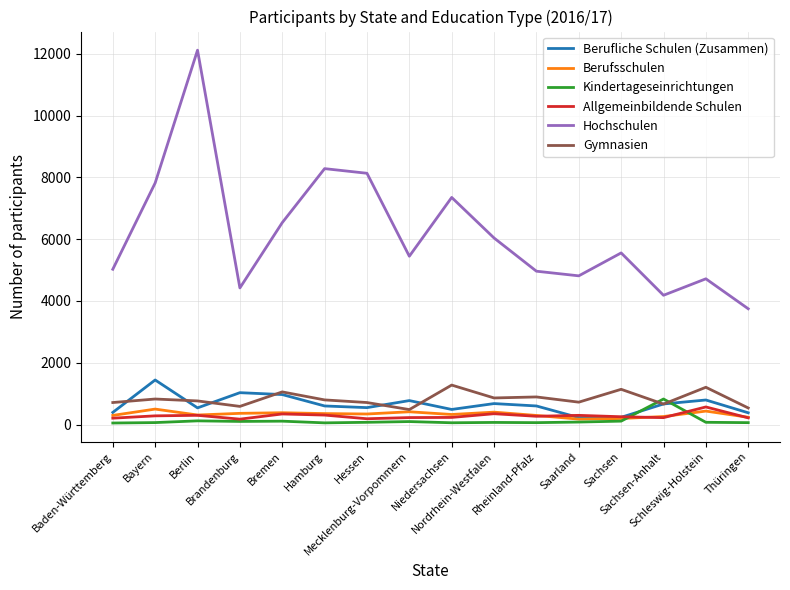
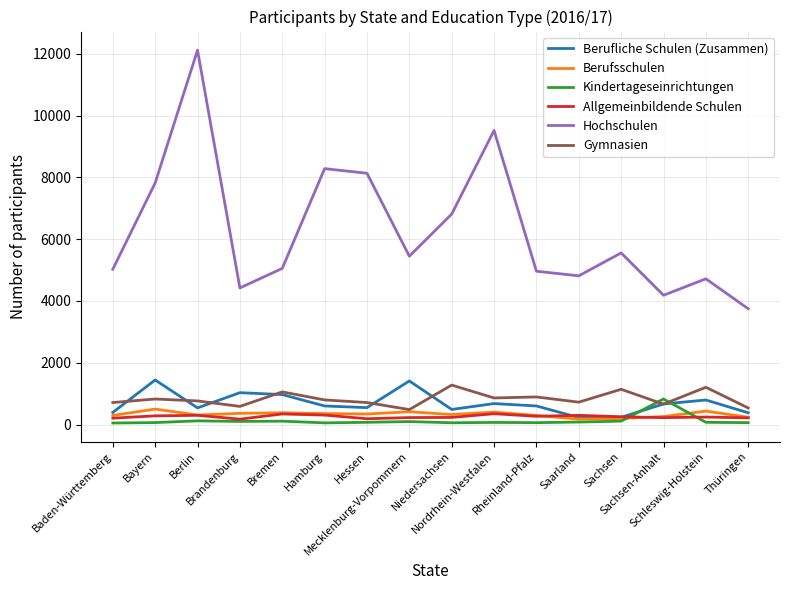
Hochschulen, Bremen: 6500 -> 5100
Berufliche Schulen (Zusammen), Mecklenburg-Vorpommern: 800 -> 1400
Hochschulen, Niedersachsen: 7400 -> 6800
Hochschulen, Nordrhein-Westfalen: 6000 -> 9500
Allgemeinbildende Schulen, Schleswig-Holstein: 600 -> 200
